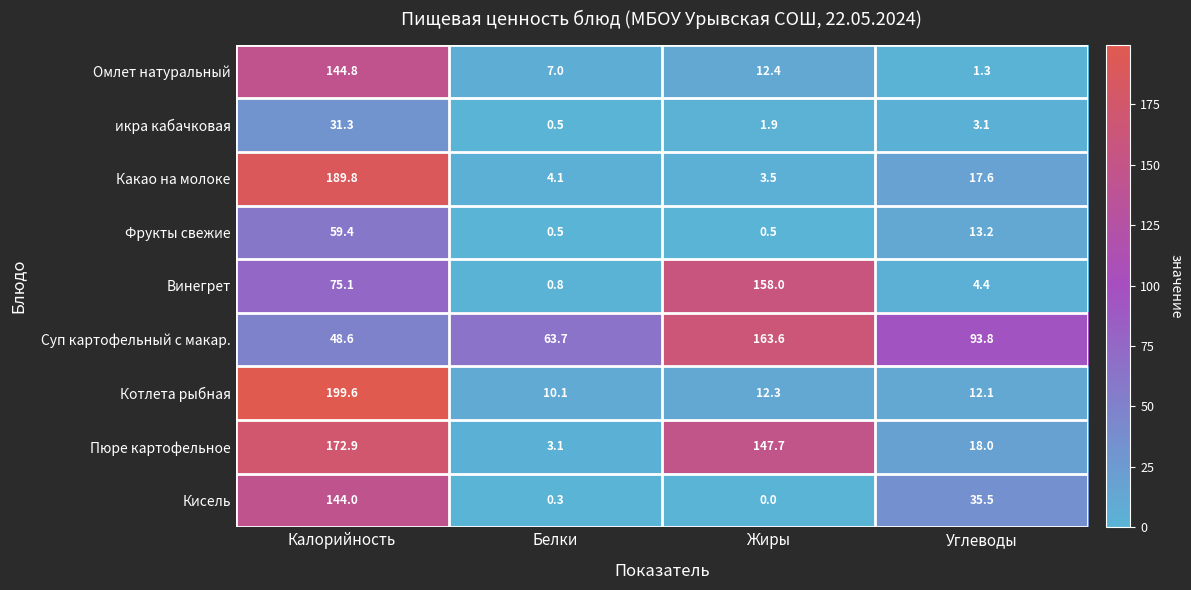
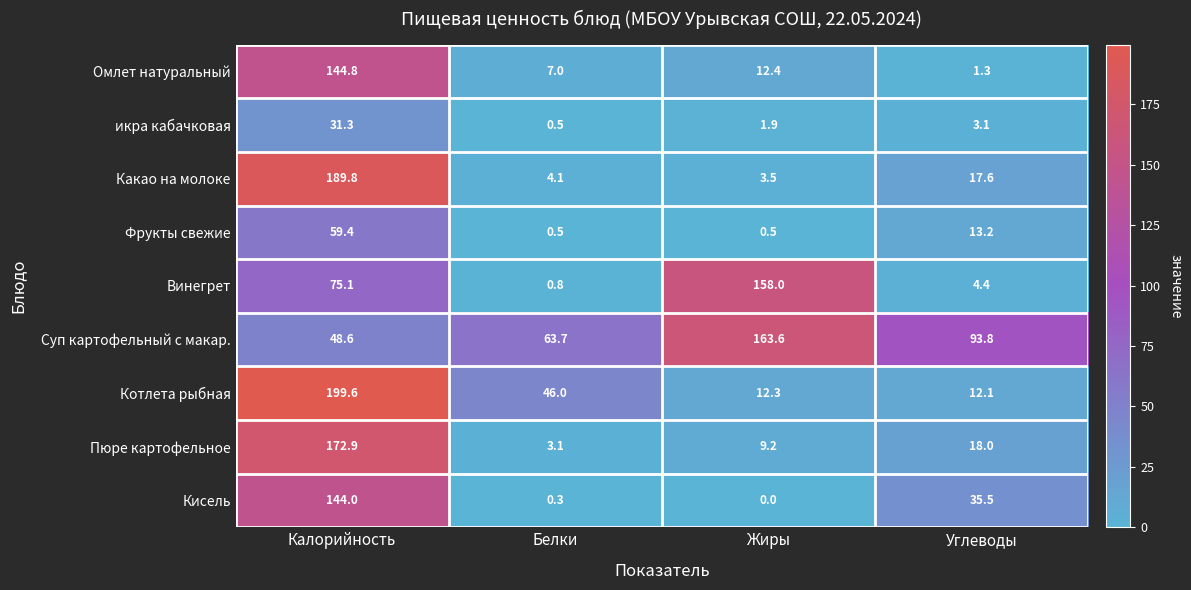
Котлета рыбная, Белки: 10.1 -> 46.0
Пюре картофельное, Жиры: 147.7 -> 9.2
